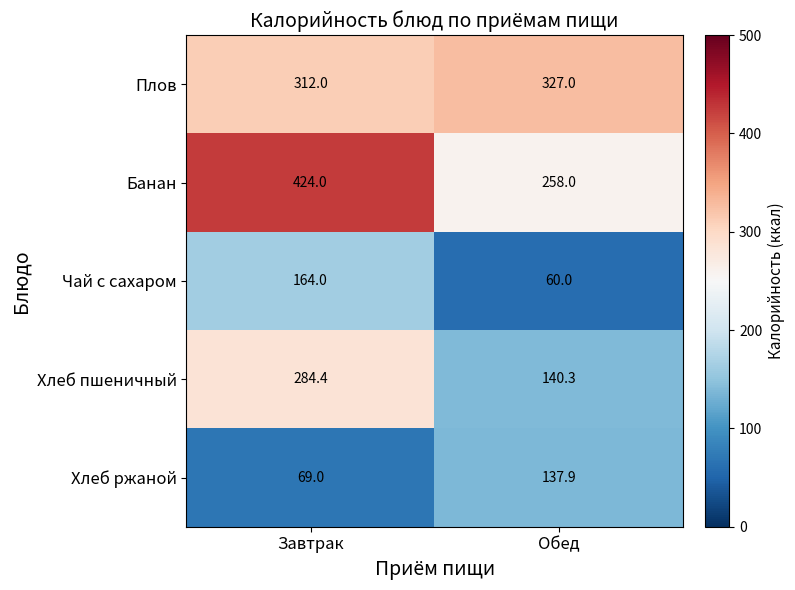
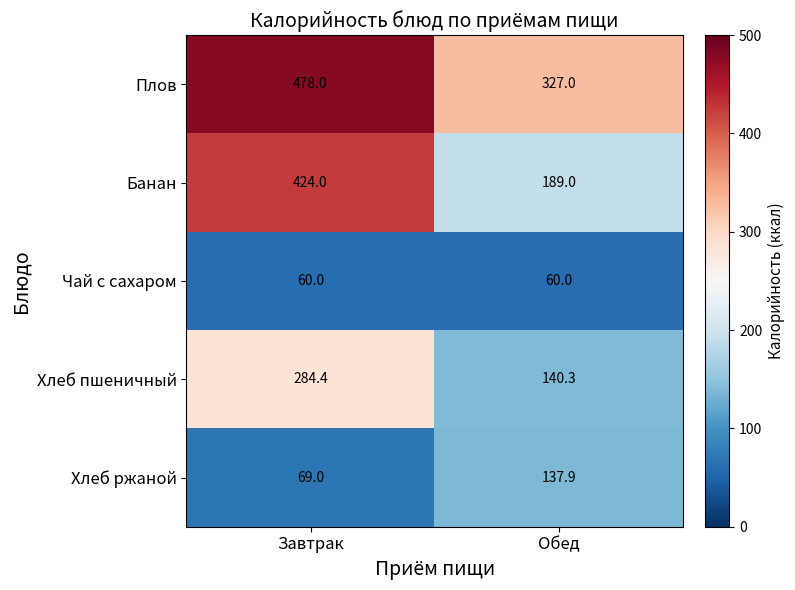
Плов, Завтрак: 312.0 -> 478.0
Банан, Обед: 258.0 -> 189.0
Чай с сахаром, Завтрак: 164.0 -> 60.0
